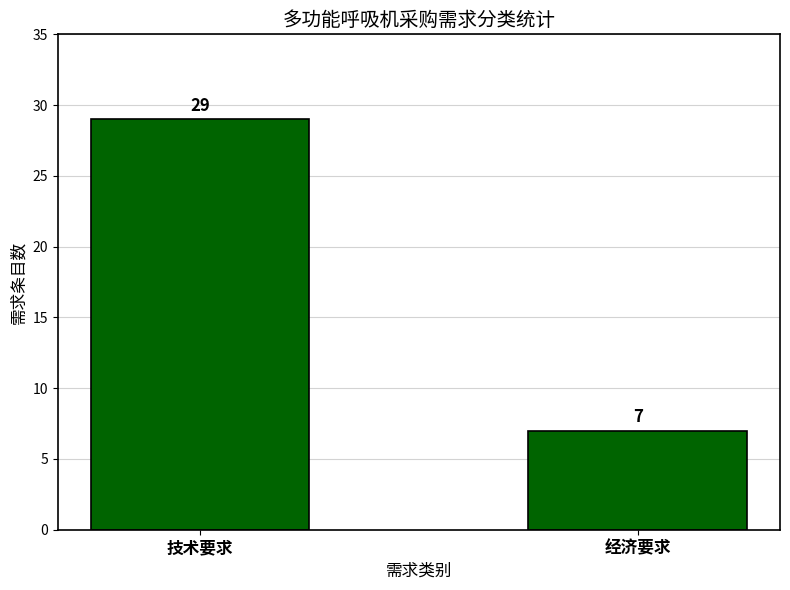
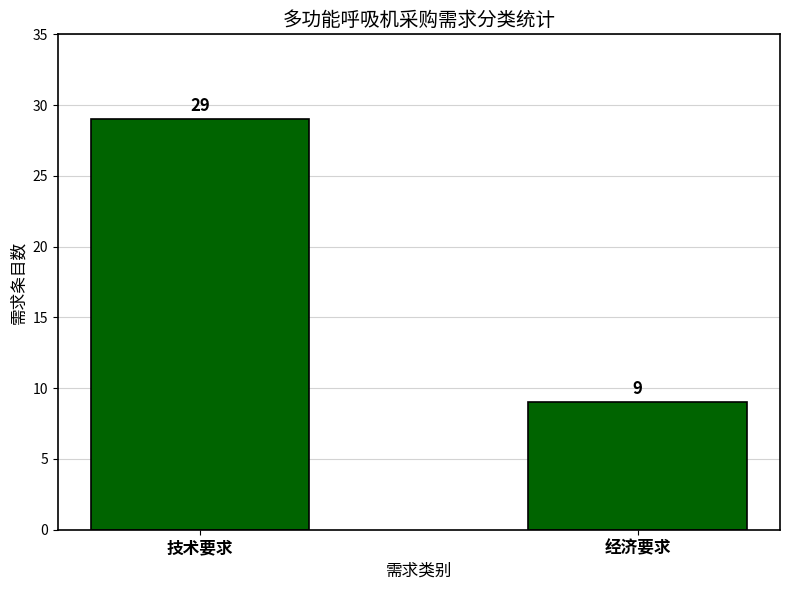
经济要求: 7 -> 9
